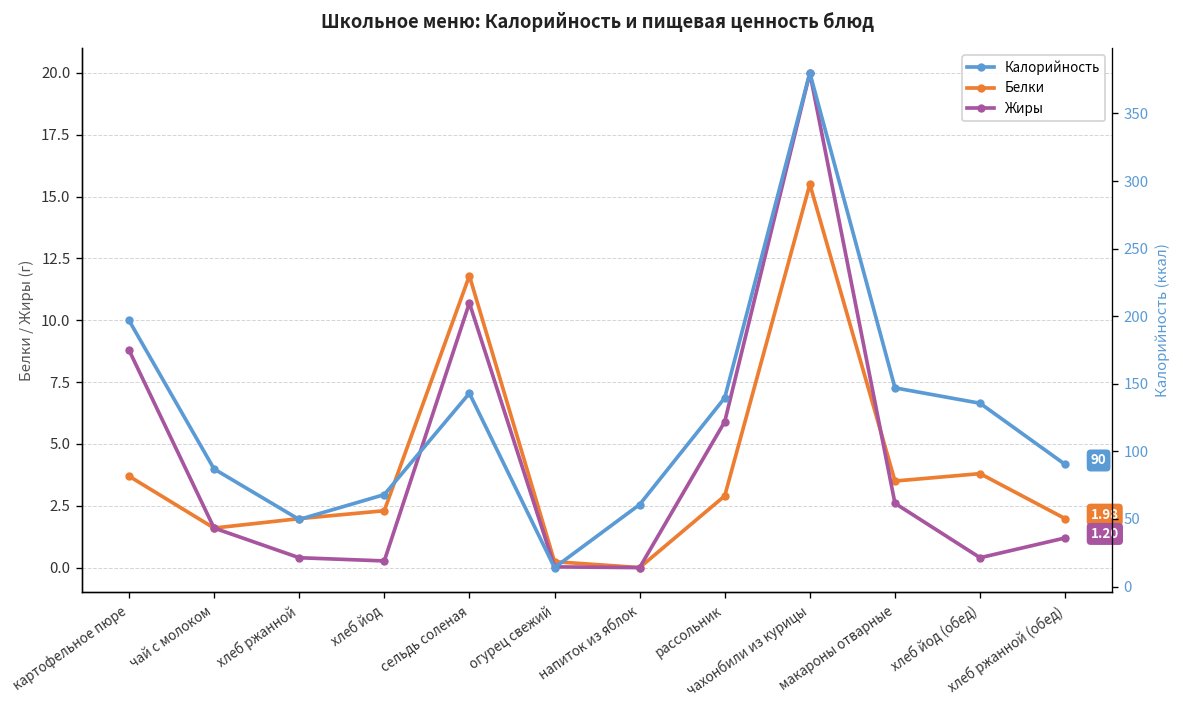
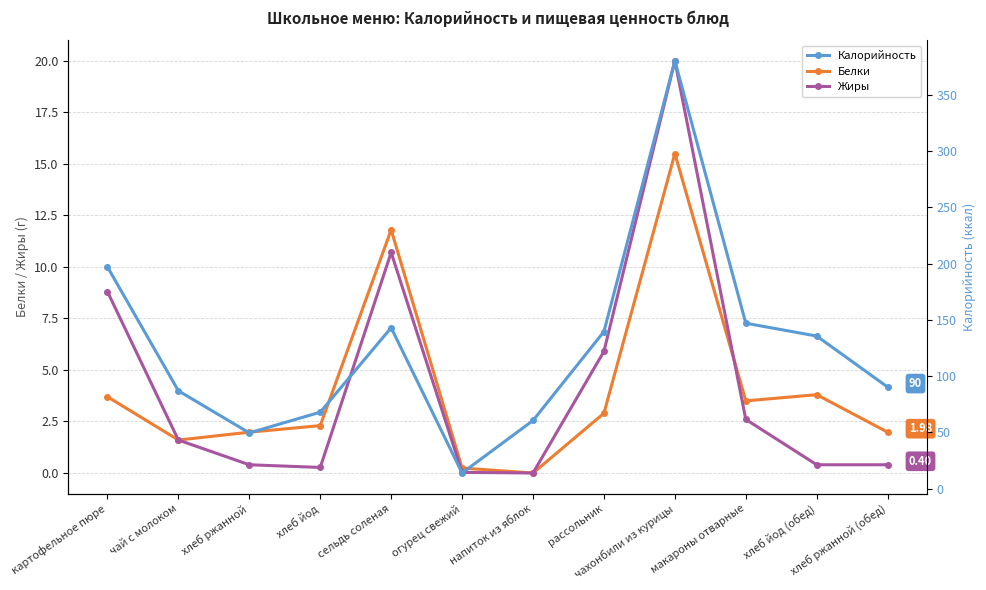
Жиры, хлеб ржанной (обед): 1.20 -> 0.40
